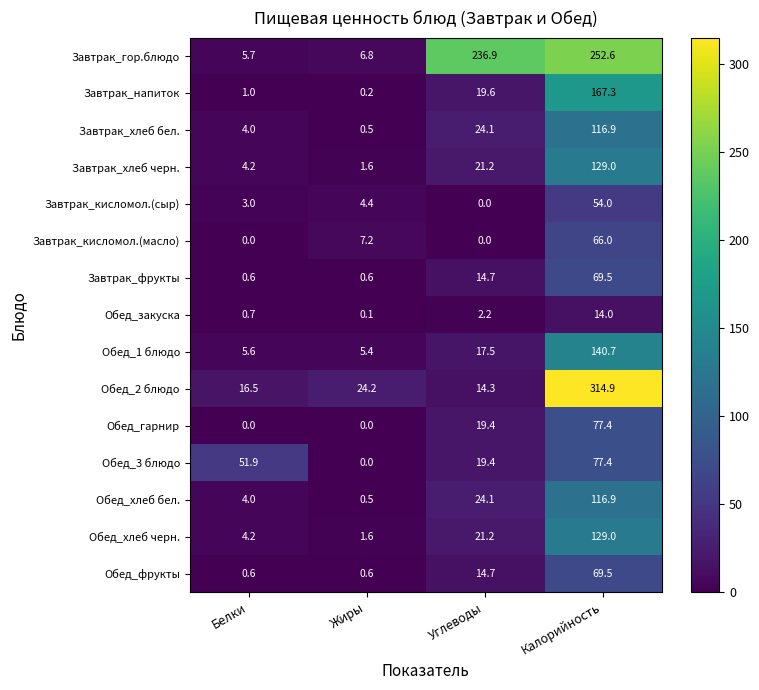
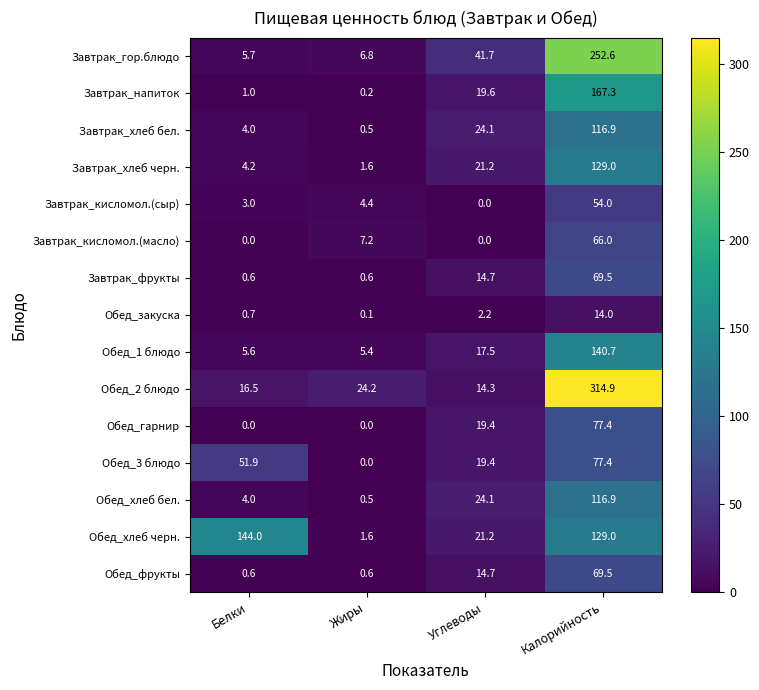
Завтрак_гор.блюдо, Углеводы: 236.9 -> 41.7
Обед_хлеб черн., Белки: 4.2 -> 144.0
